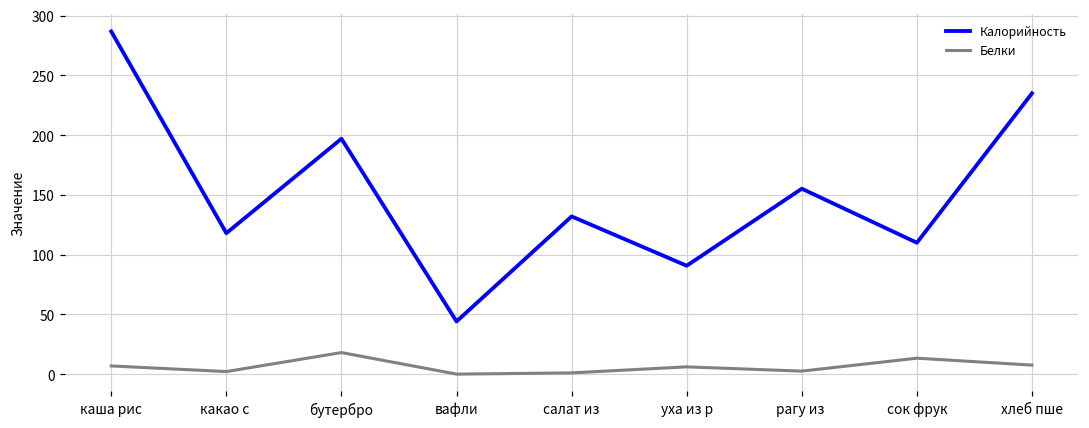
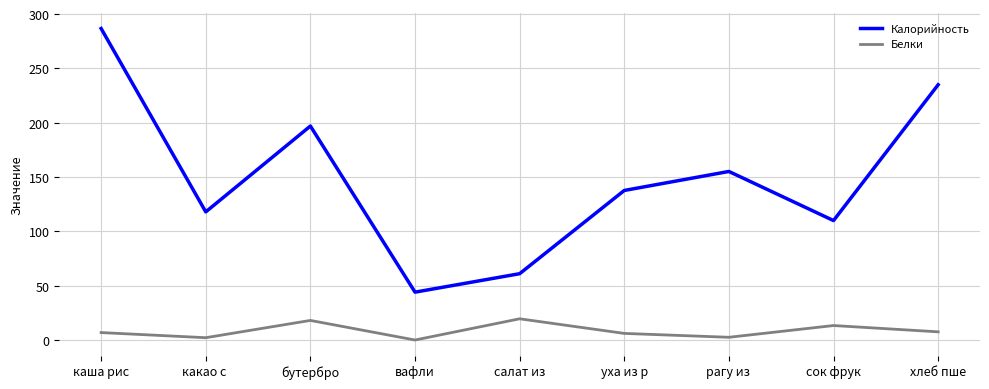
Калорийность, салат из: 132 -> 61
Белки, салат из: 1 -> 20
Калорийность, уха из р: 91 -> 138
